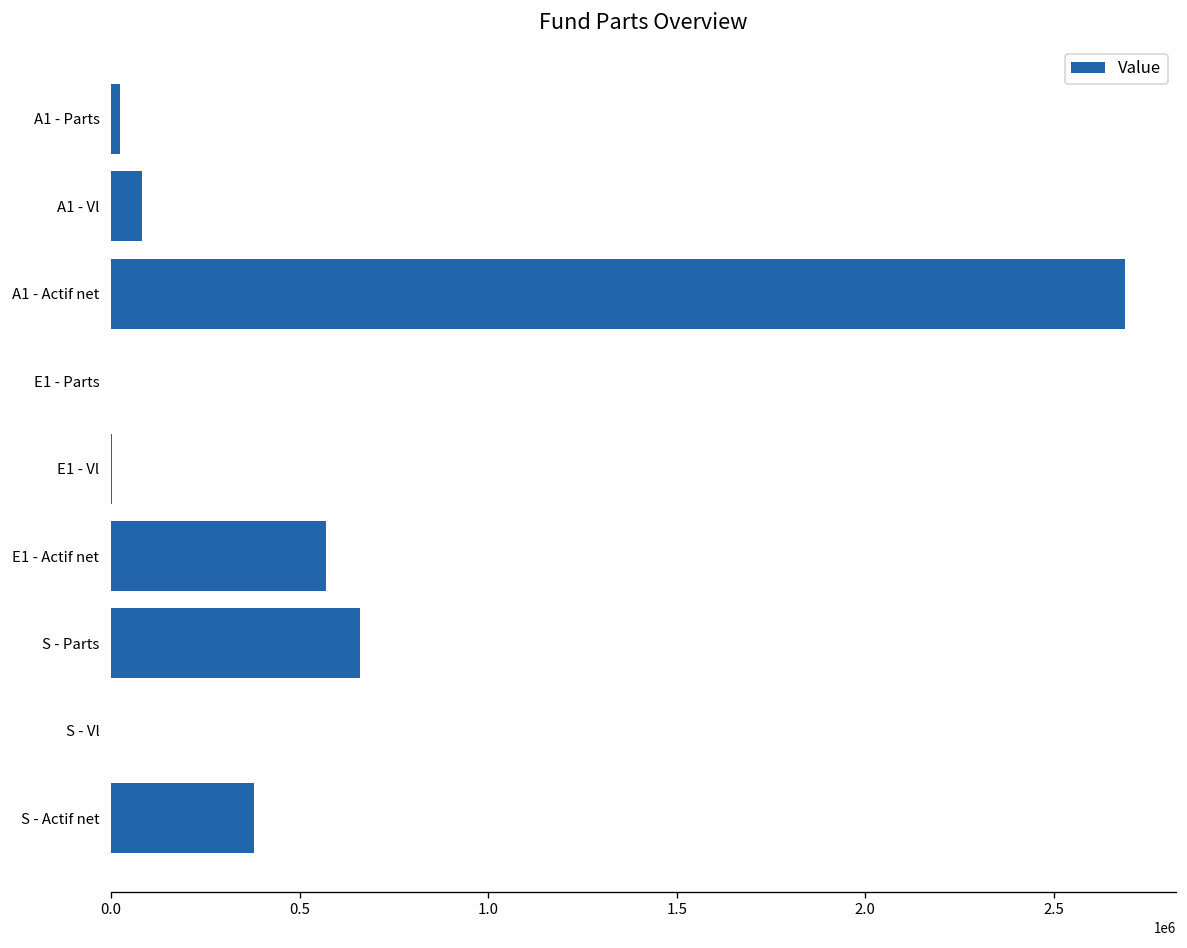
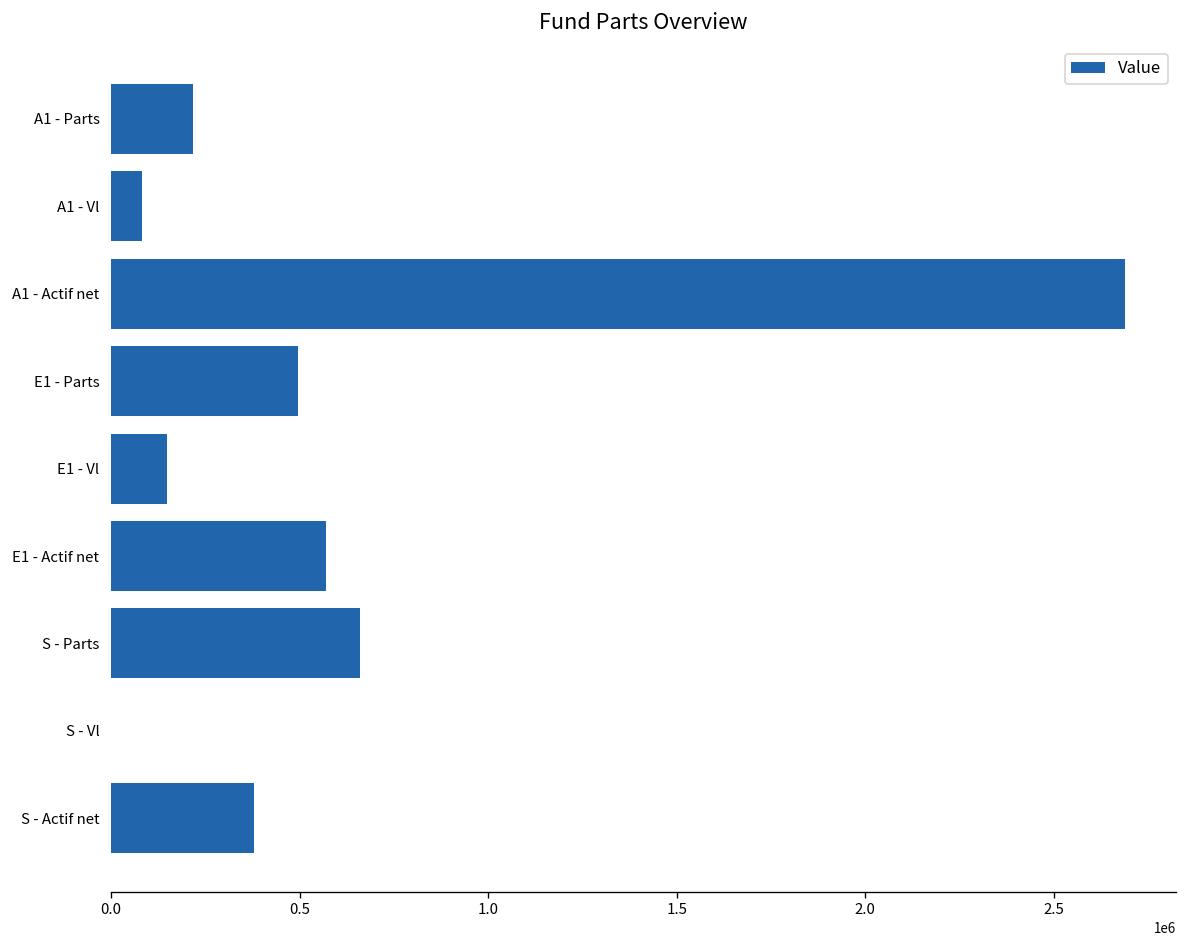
A1 - Parts: 20000 -> 220000
E1 - Parts: 0 -> 500000
E1 - Vl: 0 -> 150000
